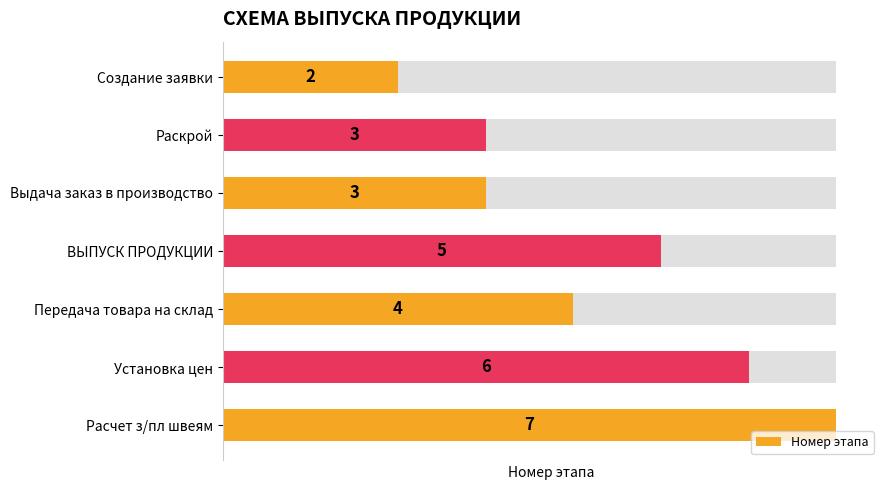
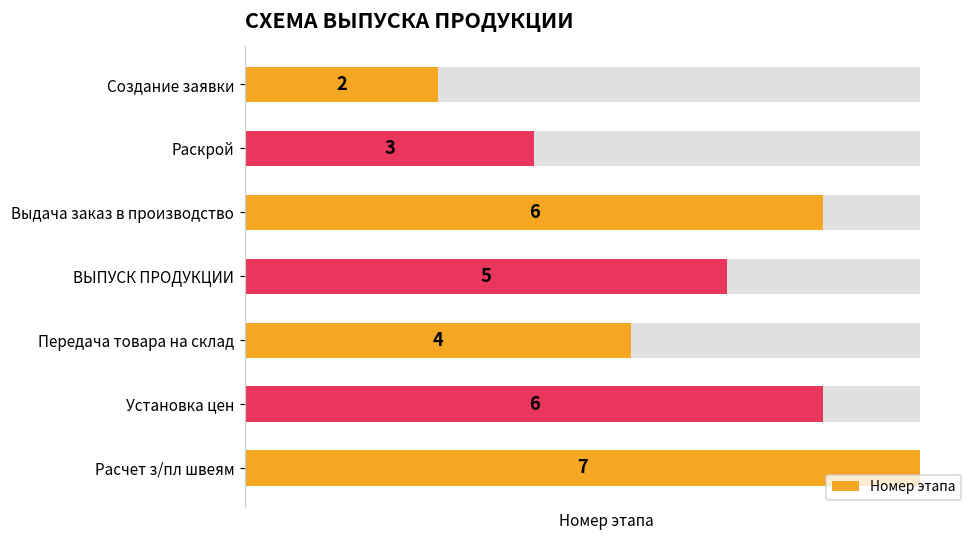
Номер этапа, Выдача заказ в производство: 3 -> 6
